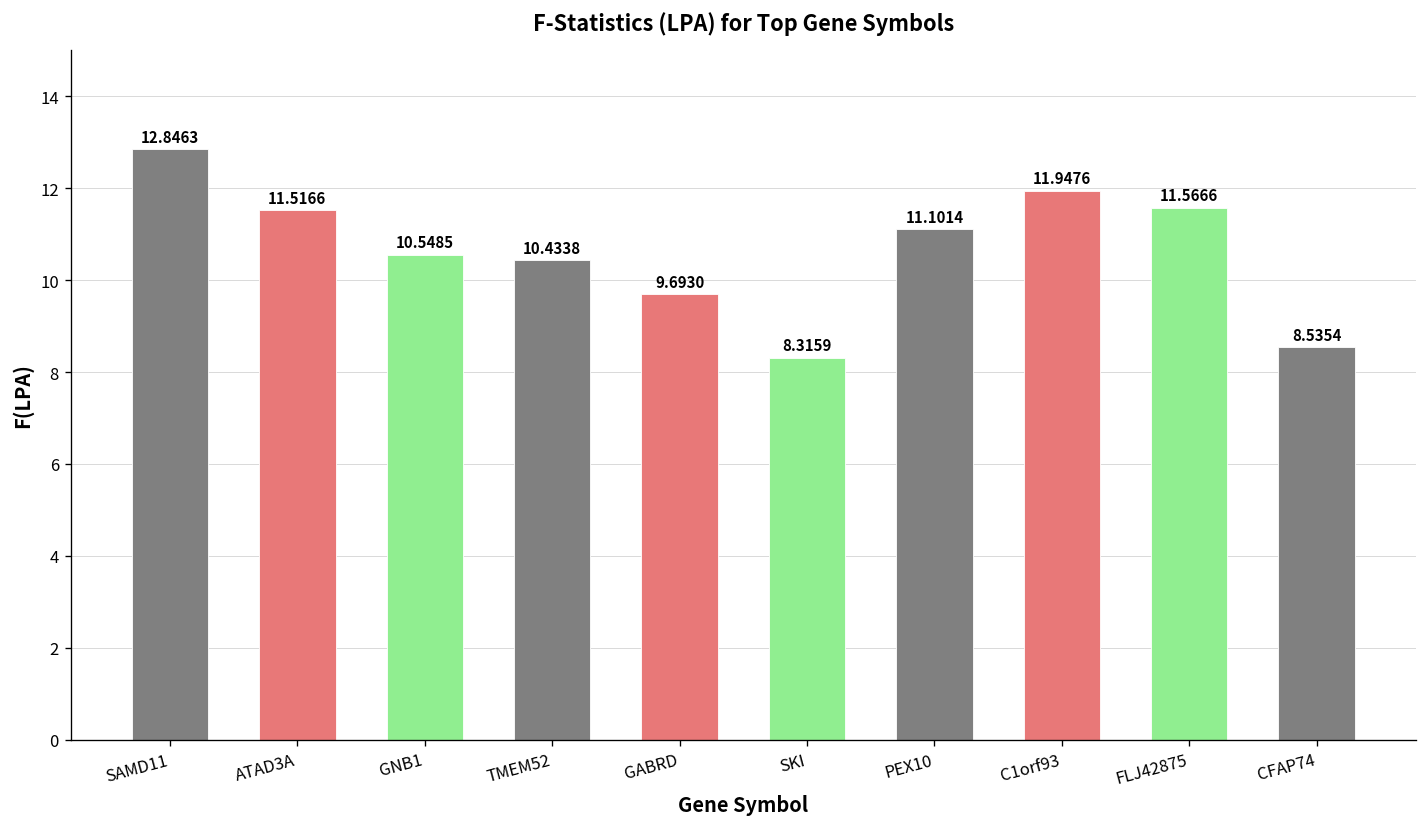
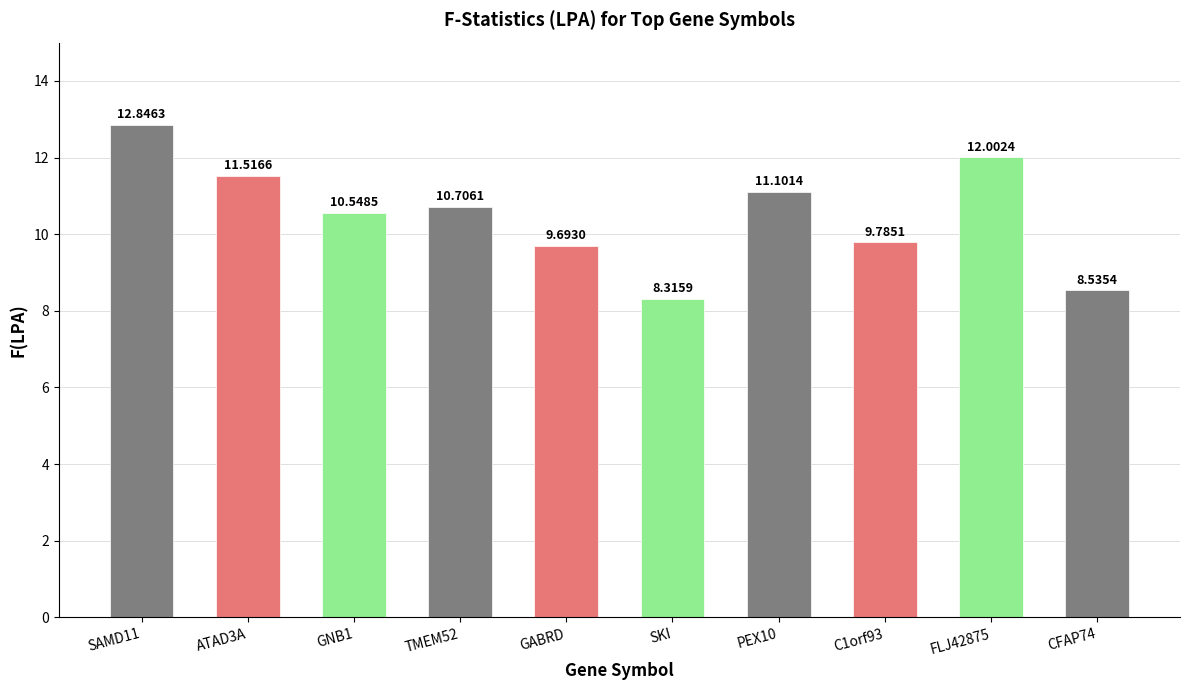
TMEM52: 10.4338 -> 10.7061
C1orf93: 11.9476 -> 9.7851
FLJ42875: 11.5666 -> 12.0024
